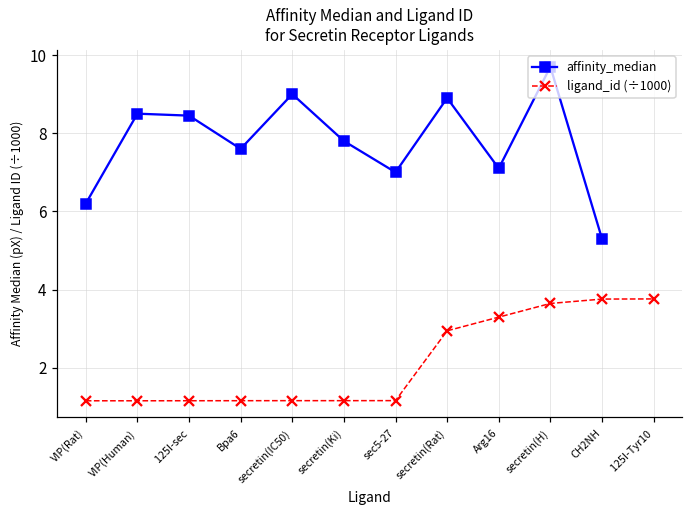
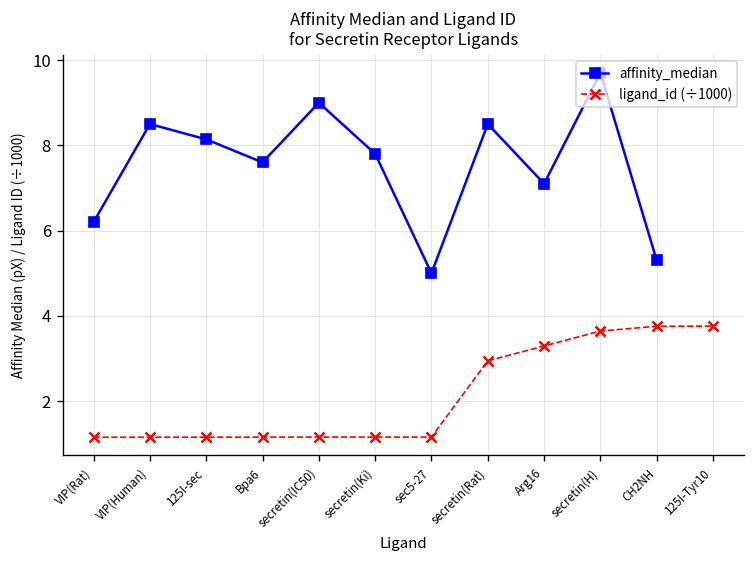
affinity_median, 125I-sec: 8.5 -> 8.1
affinity_median, sec5-27: 7 -> 5
affinity_median, secretin(Rat): 8.9 -> 8.5
